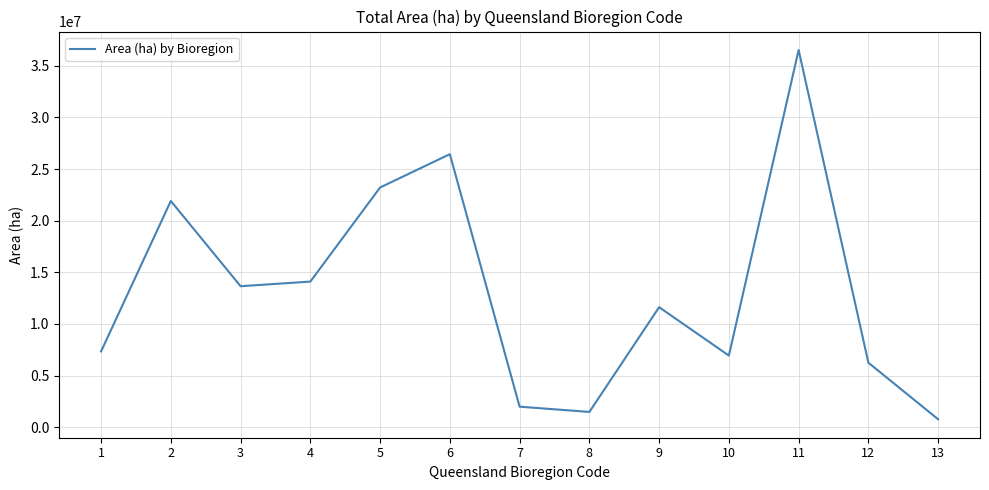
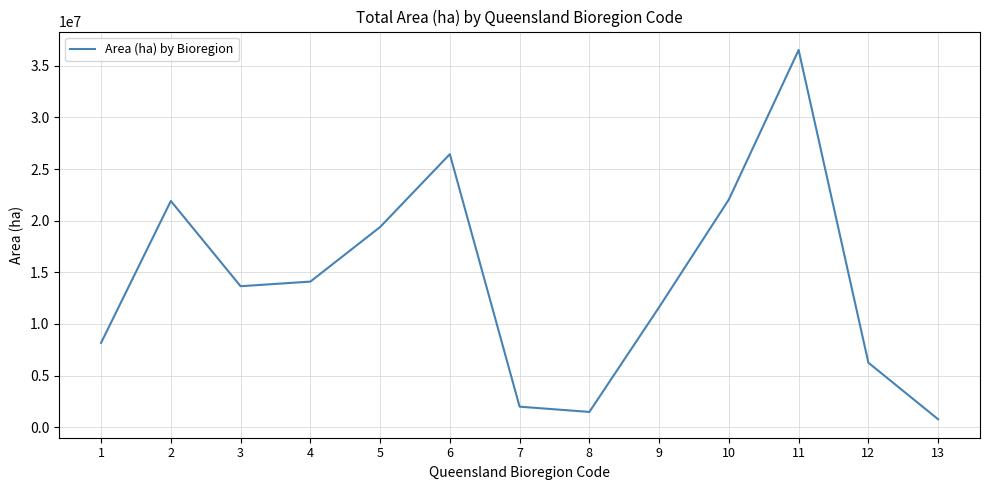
1: 7300000 -> 8200000
5: 23200000 -> 19400000
10: 6900000 -> 22100000
